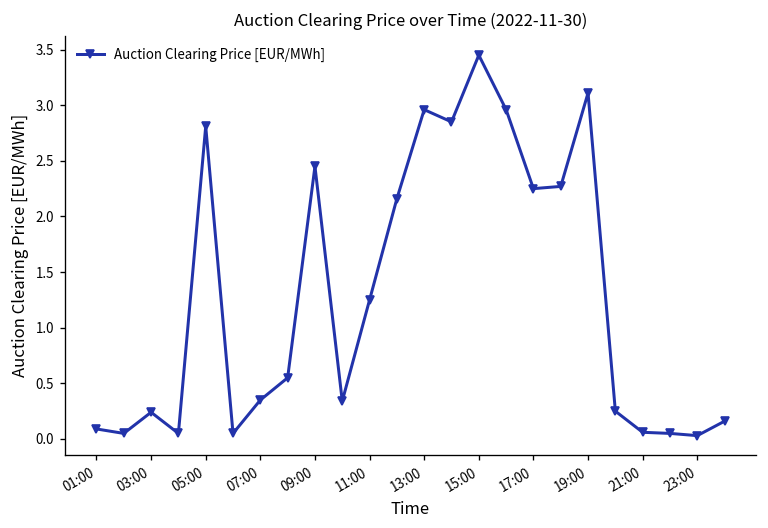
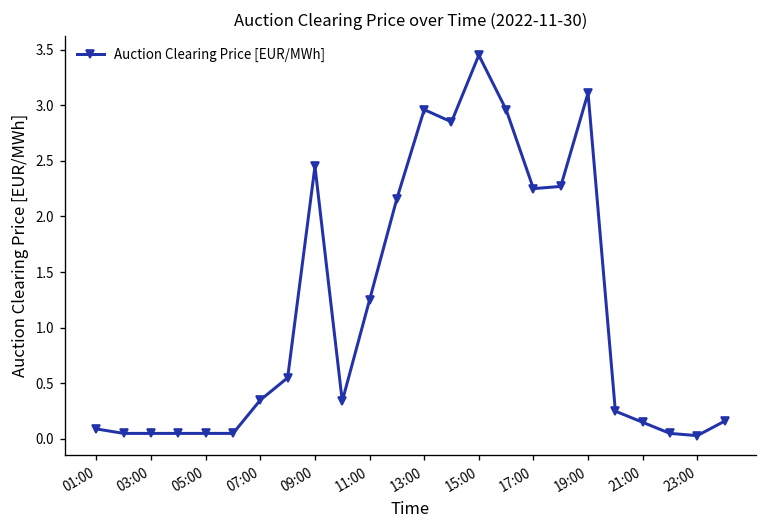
03:00: 0.2 -> 0.1
05:00: 2.8 -> 0.1
21:00: 0.1 -> 0.2
